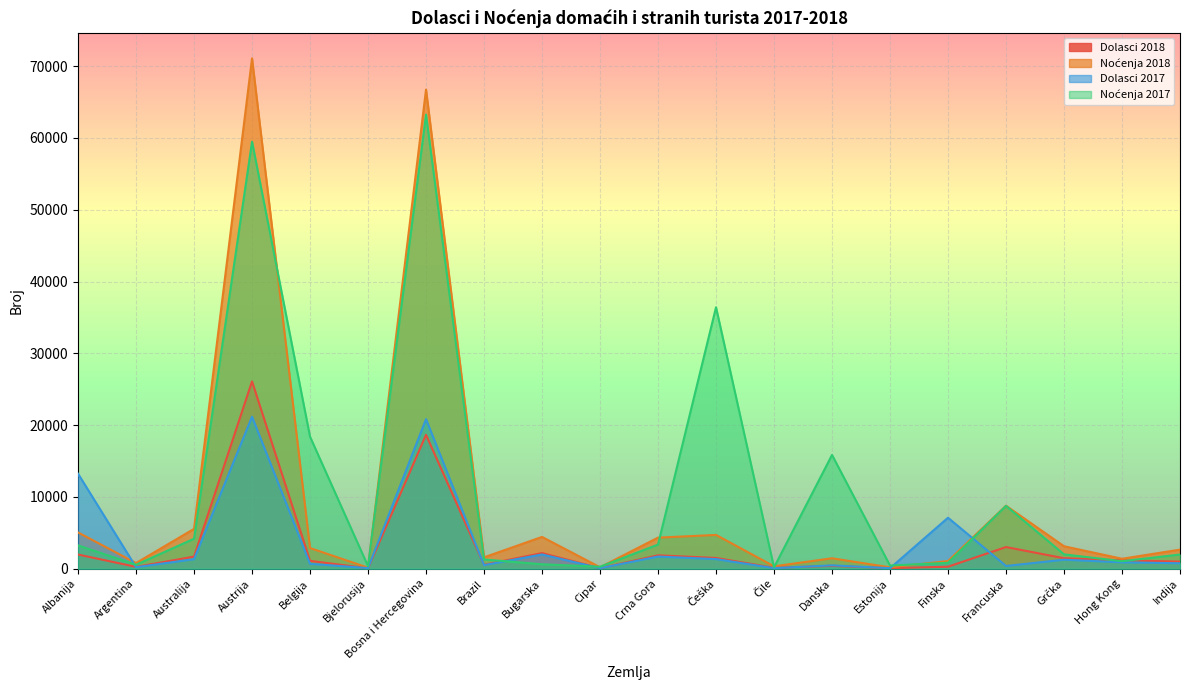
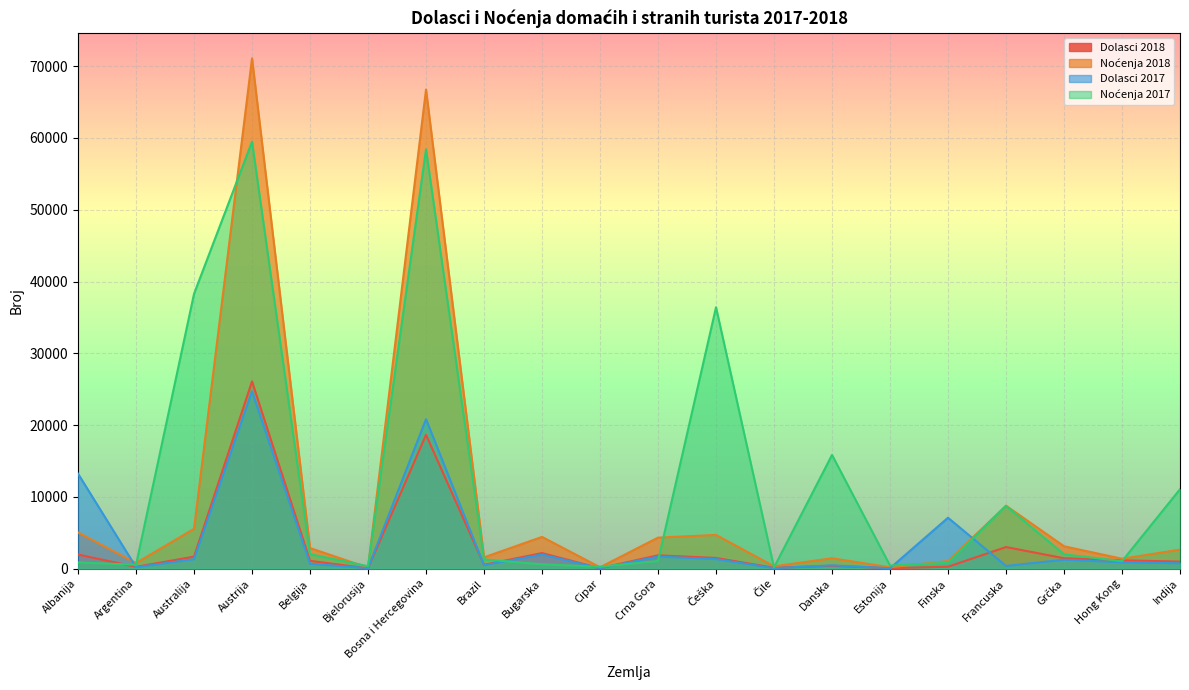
Noćenja 2017, Albanija: 3000 -> 1000
Noćenja 2017, Australija: 4000 -> 38000
Dolasci 2017, Austrija: 21000 -> 25000
Noćenja 2017, Belgija: 18000 -> 2000
Noćenja 2017, Bosna i Hercegovina: 63000 -> 58000
Noćenja 2017, Crna Gora: 3000 -> 1000
Noćenja 2017, Indija: 2000 -> 11000
